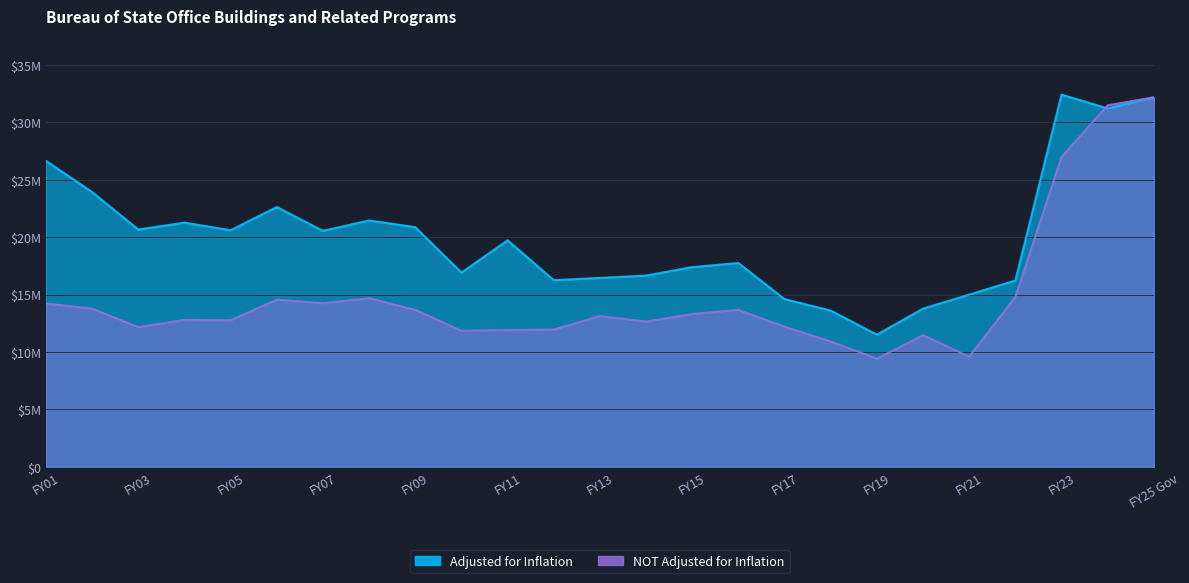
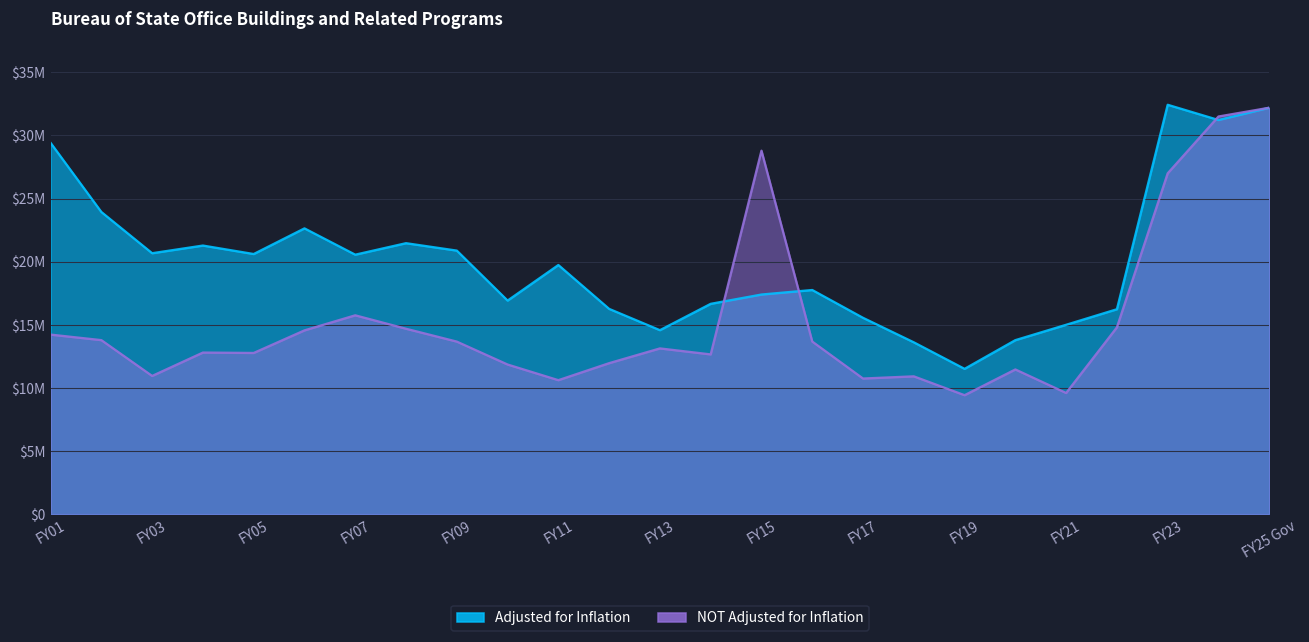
Adjusted for Inflation, FY01: $26700000 -> $29400000
NOT Adjusted for Inflation, FY03: $12200000 -> $10900000
NOT Adjusted for Inflation, FY07: $14200000 -> $15700000
NOT Adjusted for Inflation, FY11: $11900000 -> $10600000
Adjusted for Inflation, FY13: $16500000 -> $14600000
NOT Adjusted for Inflation, FY15: $13300000 -> $28800000
Adjusted for Inflation, FY17: $14600000 -> $15500000
NOT Adjusted for Inflation, FY17: $12200000 -> $10700000
